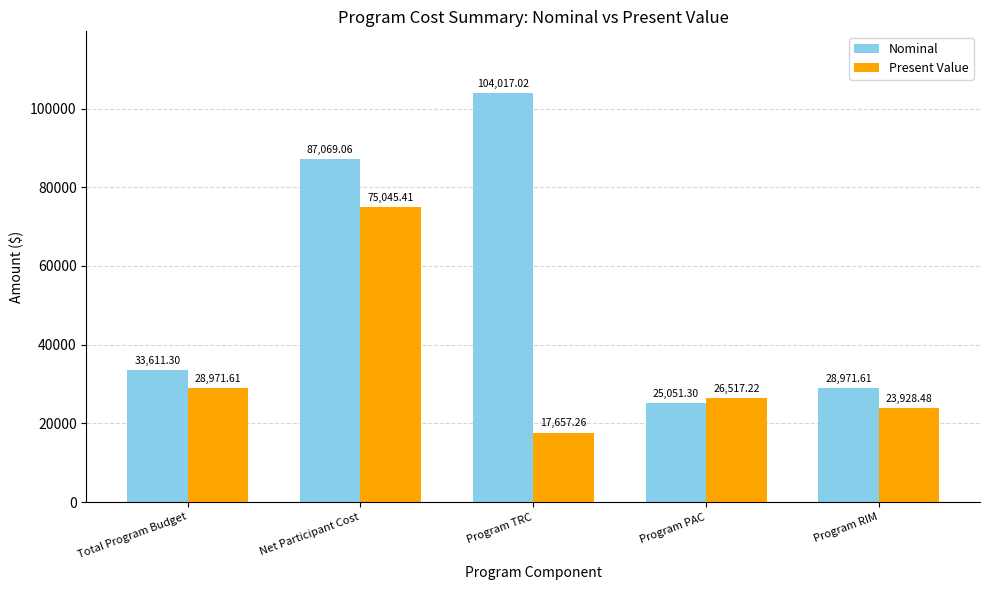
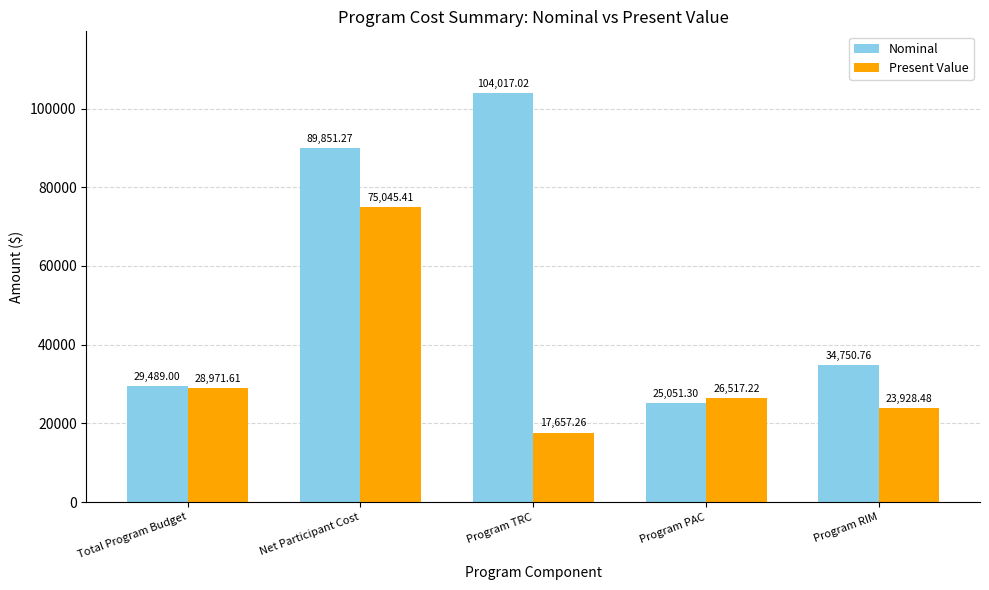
Nominal, Total Program Budget: 33,611.30 -> 29,489.00
Nominal, Net Participant Cost: 87,069.06 -> 89,851.27
Nominal, Program RIM: 28,971.61 -> 34,750.76
